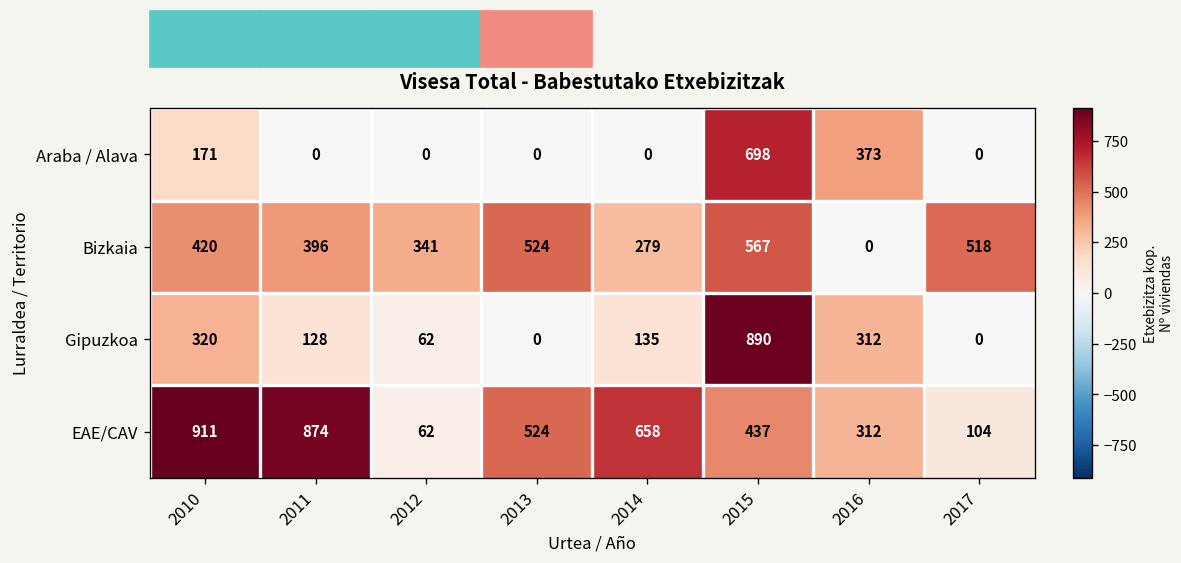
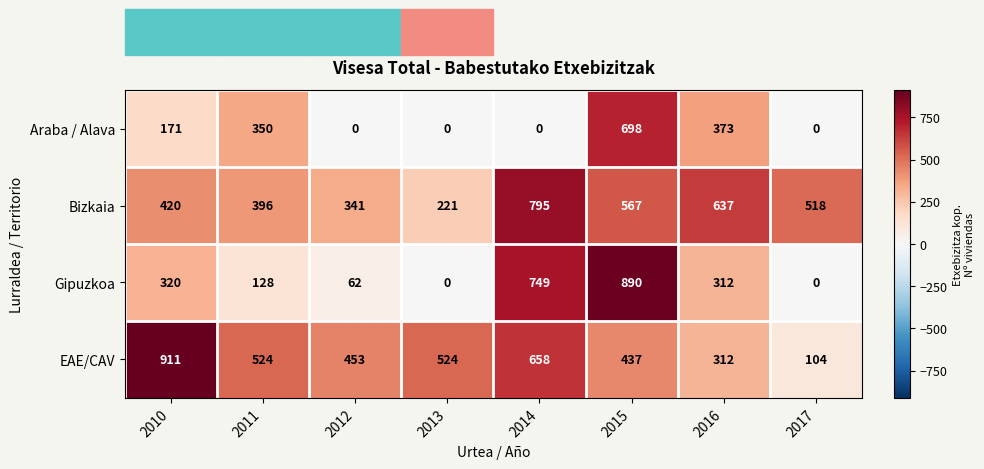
Araba / Alava, 2011: 0 -> 350
Bizkaia, 2013: 524 -> 221
Bizkaia, 2014: 279 -> 795
Bizkaia, 2016: 0 -> 637
Gipuzkoa, 2014: 135 -> 749
EAE/CAV, 2011: 874 -> 524
EAE/CAV, 2012: 62 -> 453
